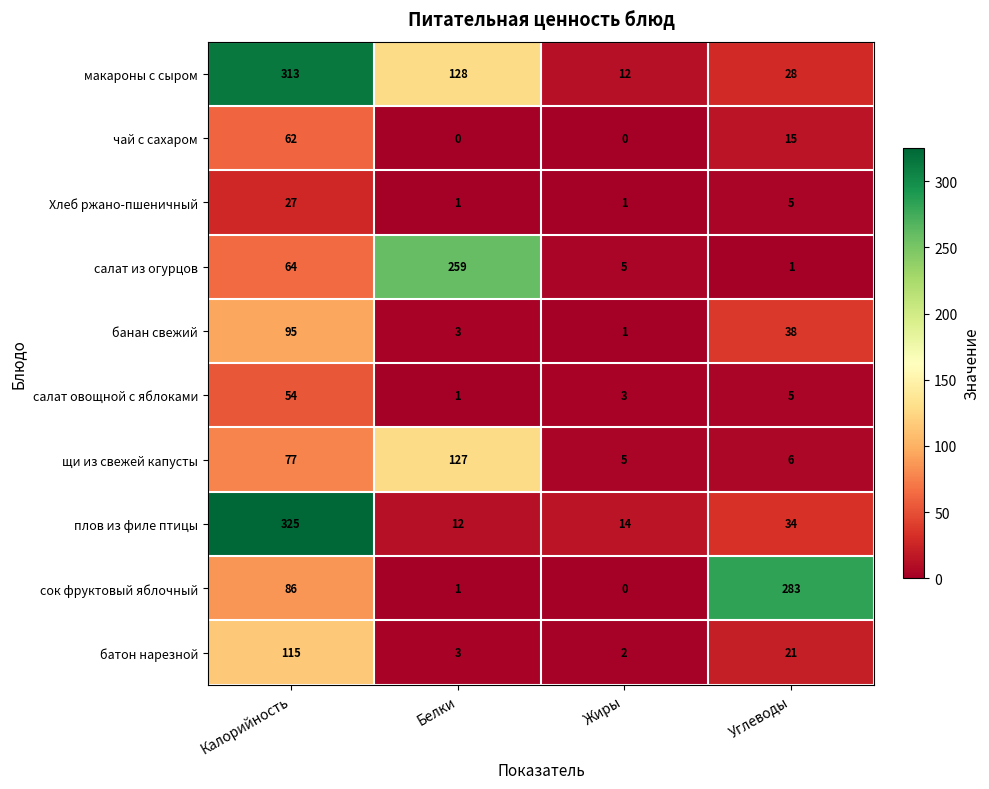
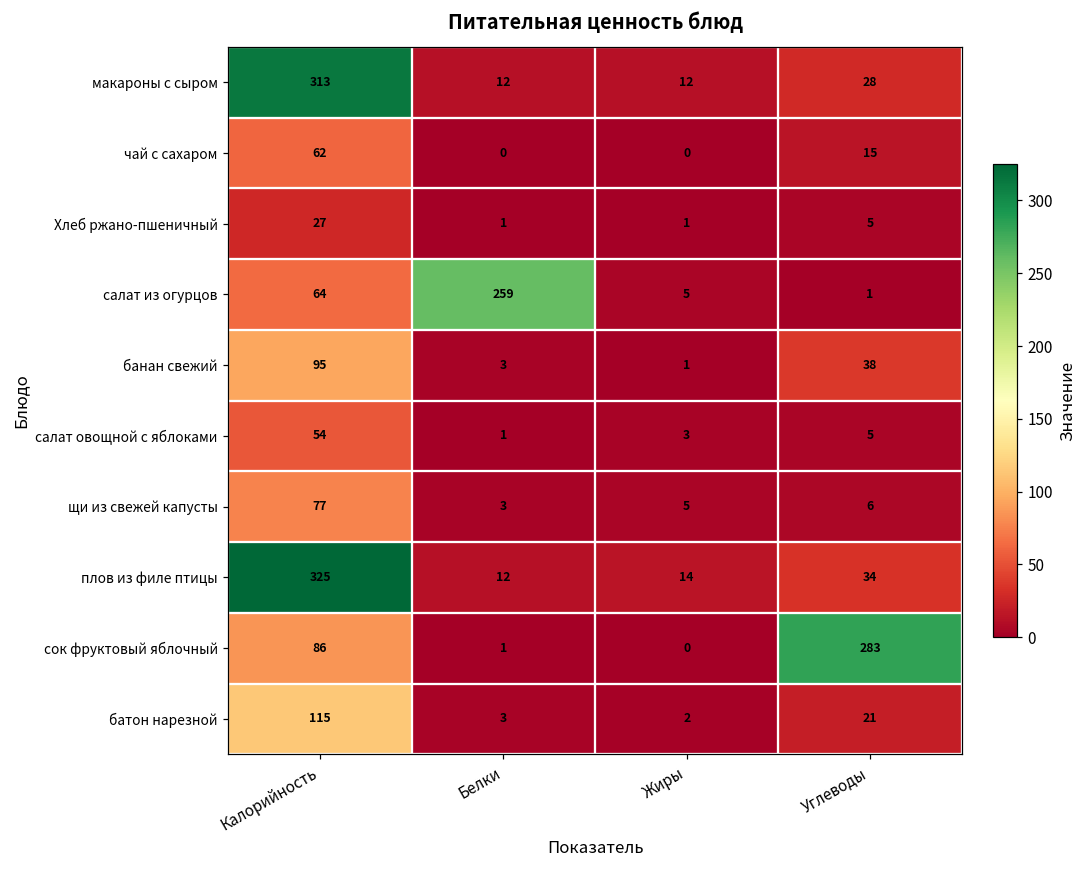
макароны с сыром, Белки: 128 -> 12
щи из свежей капусты, Белки: 127 -> 3
